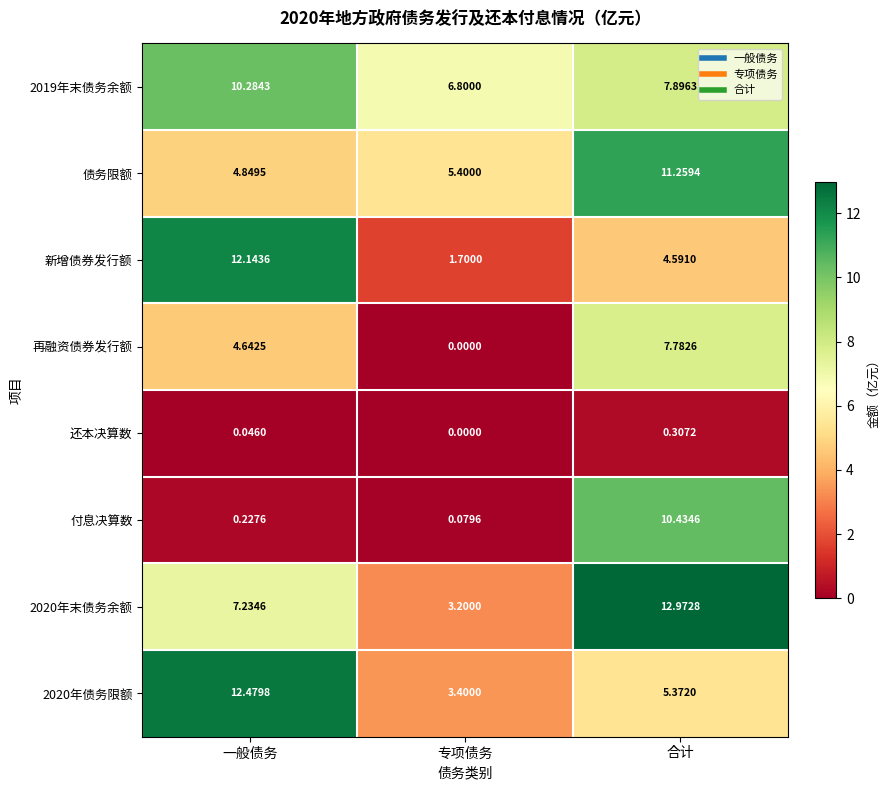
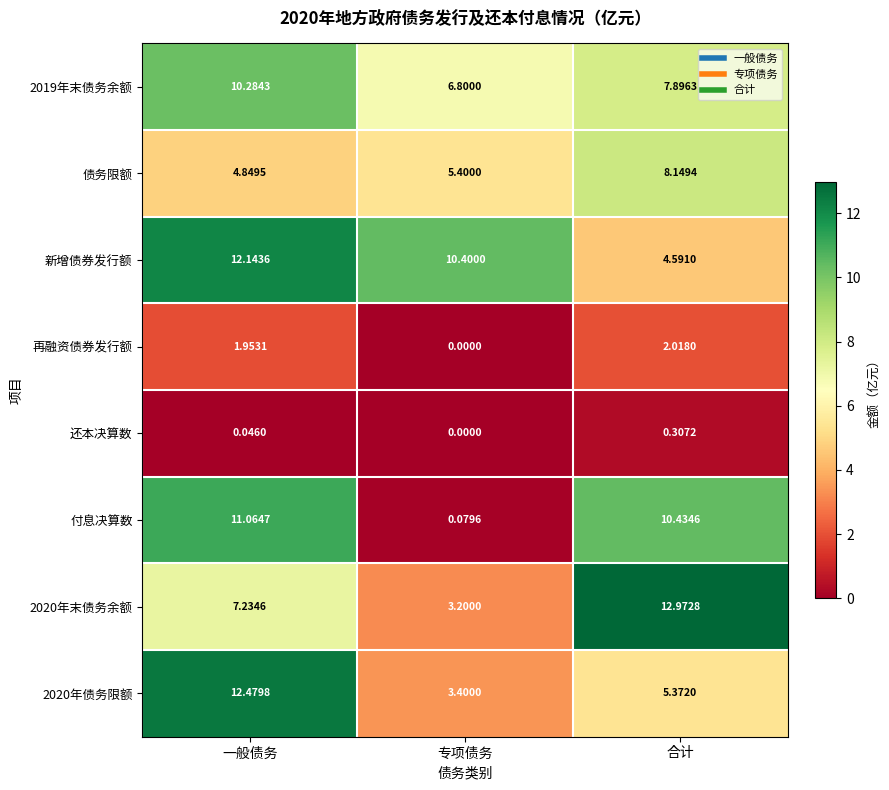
债务限额, 合计: 11.2594 -> 8.1494
新增债券发行额, 专项债务: 1.7000 -> 10.4000
再融资债券发行额, 一般债务: 4.6425 -> 1.9531
再融资债券发行额, 合计: 7.7826 -> 2.0180
付息决算数, 一般债务: 0.2276 -> 11.0647
